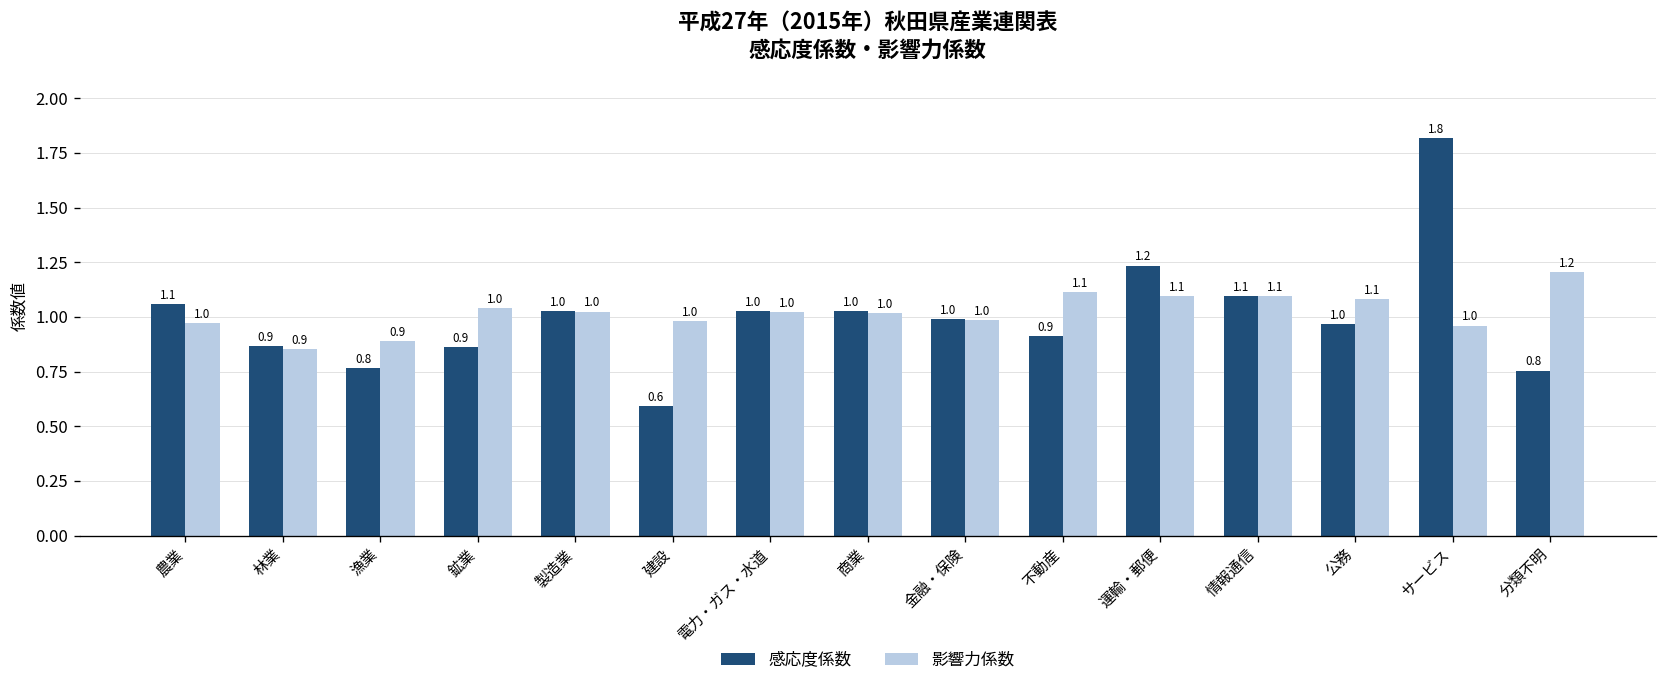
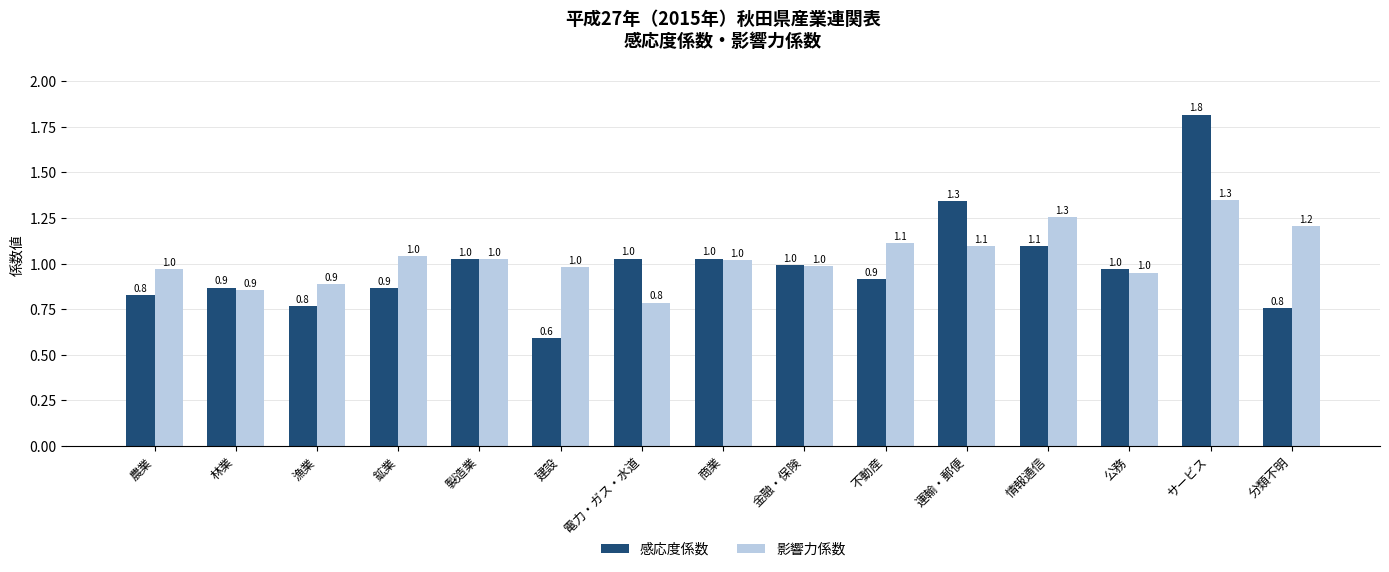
感応度係数, 農業: 1.1 -> 0.8
影響力係数, 電力・ガス・水道: 1.0 -> 0.8
感応度係数, 運輸・郵便: 1.2 -> 1.3
影響力係数, 情報通信: 1.1 -> 1.3
影響力係数, 公務: 1.1 -> 1.0
影響力係数, サービス: 1.0 -> 1.3
